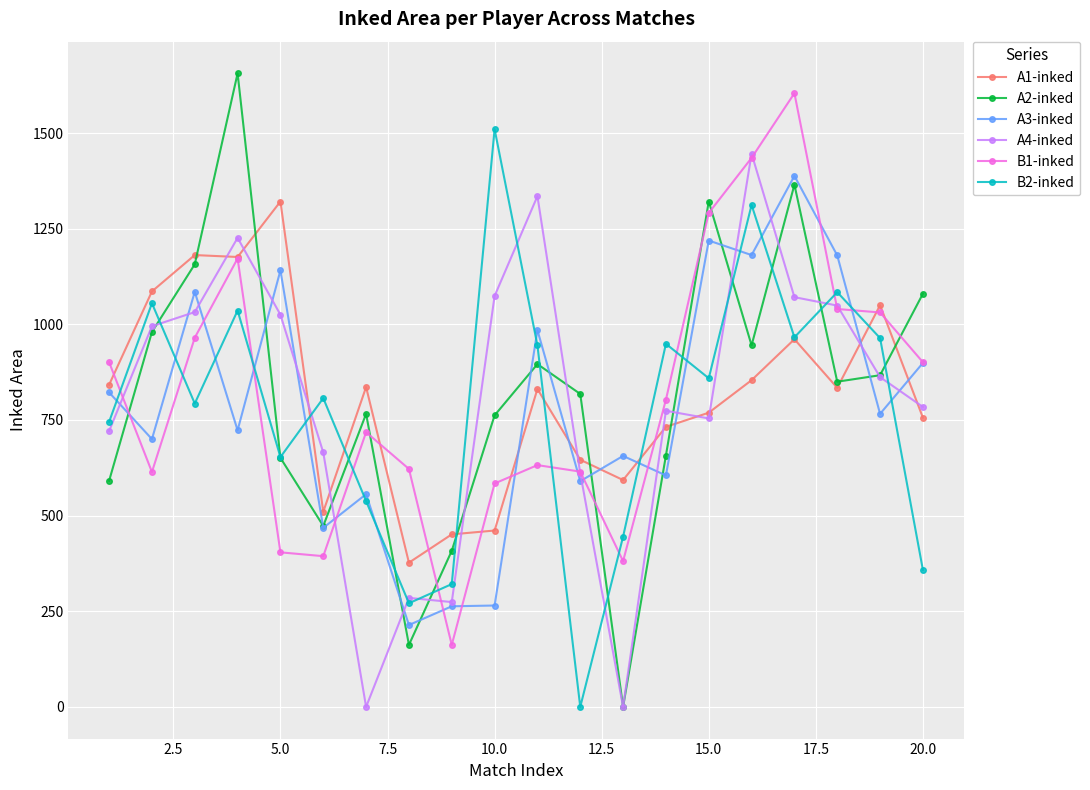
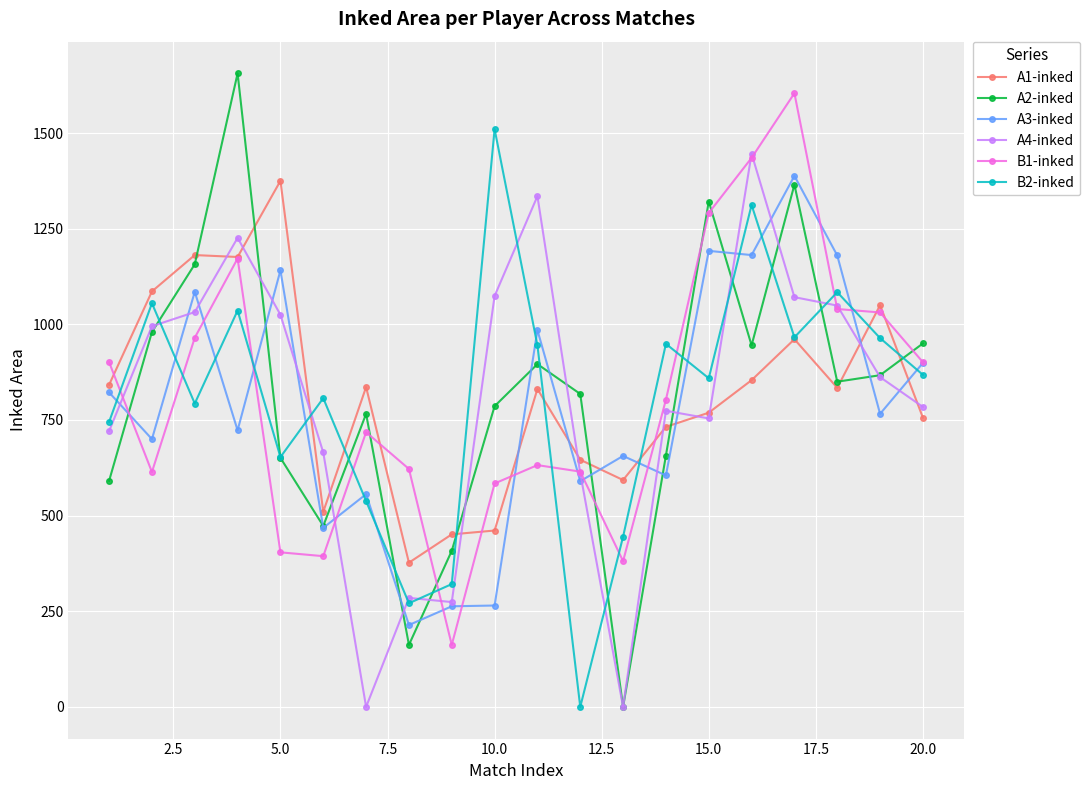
A1-inked, 5.0: 1320 -> 1380
A2-inked, 10.0: 760 -> 790
A3-inked, 15.0: 1220 -> 1190
A2-inked, 20.0: 1080 -> 950
B2-inked, 20.0: 360 -> 870
